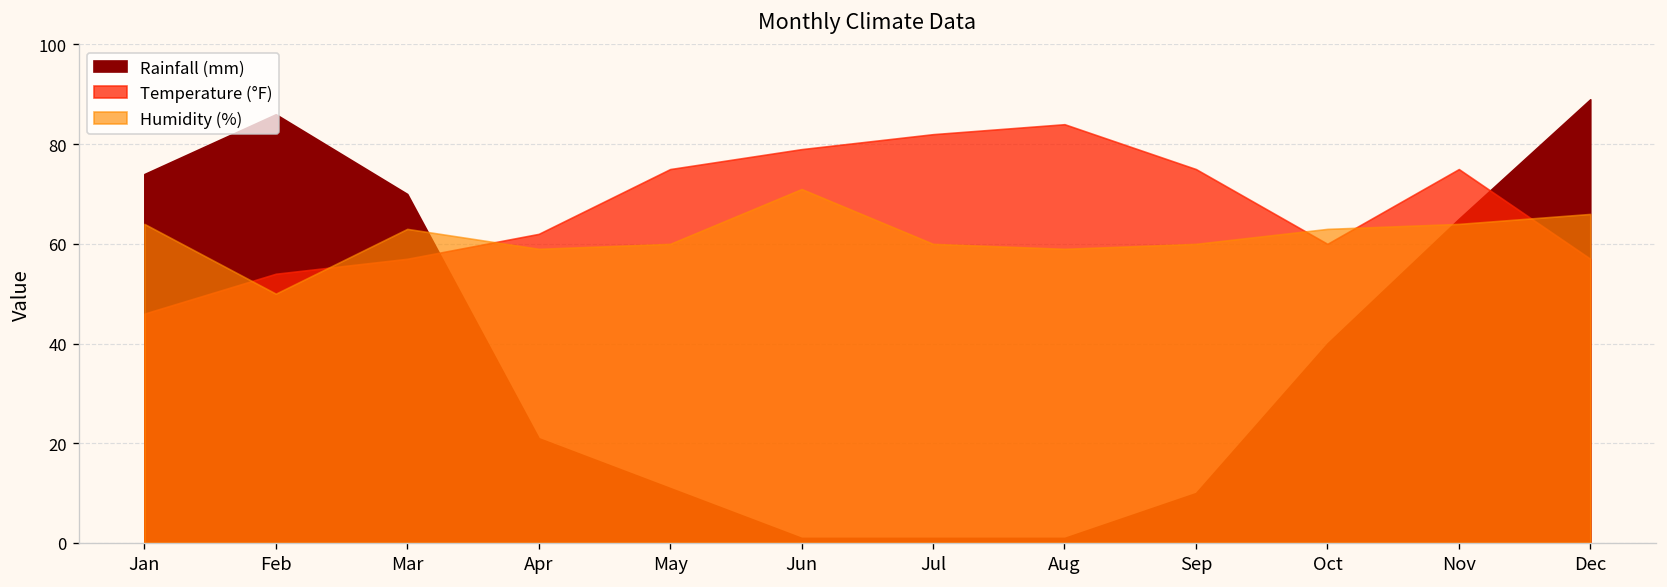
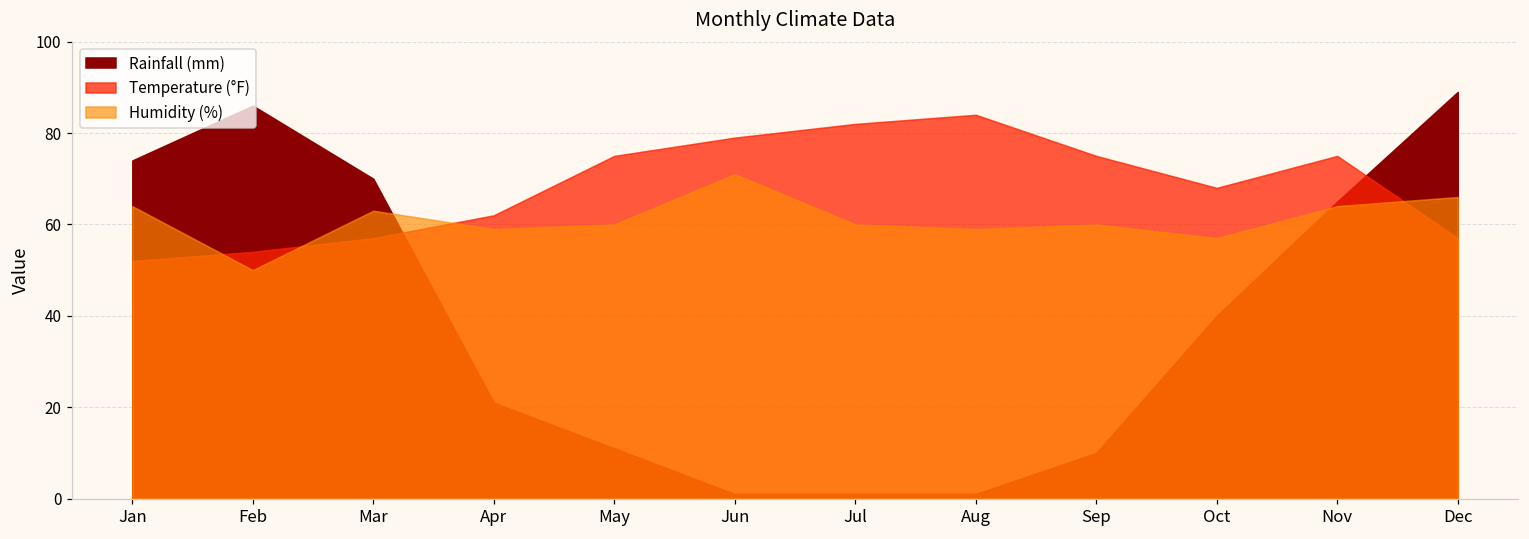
Temperature (°F), Jan: 46 -> 52
Temperature (°F), Oct: 60 -> 68
Humidity (%), Oct: 63 -> 57
